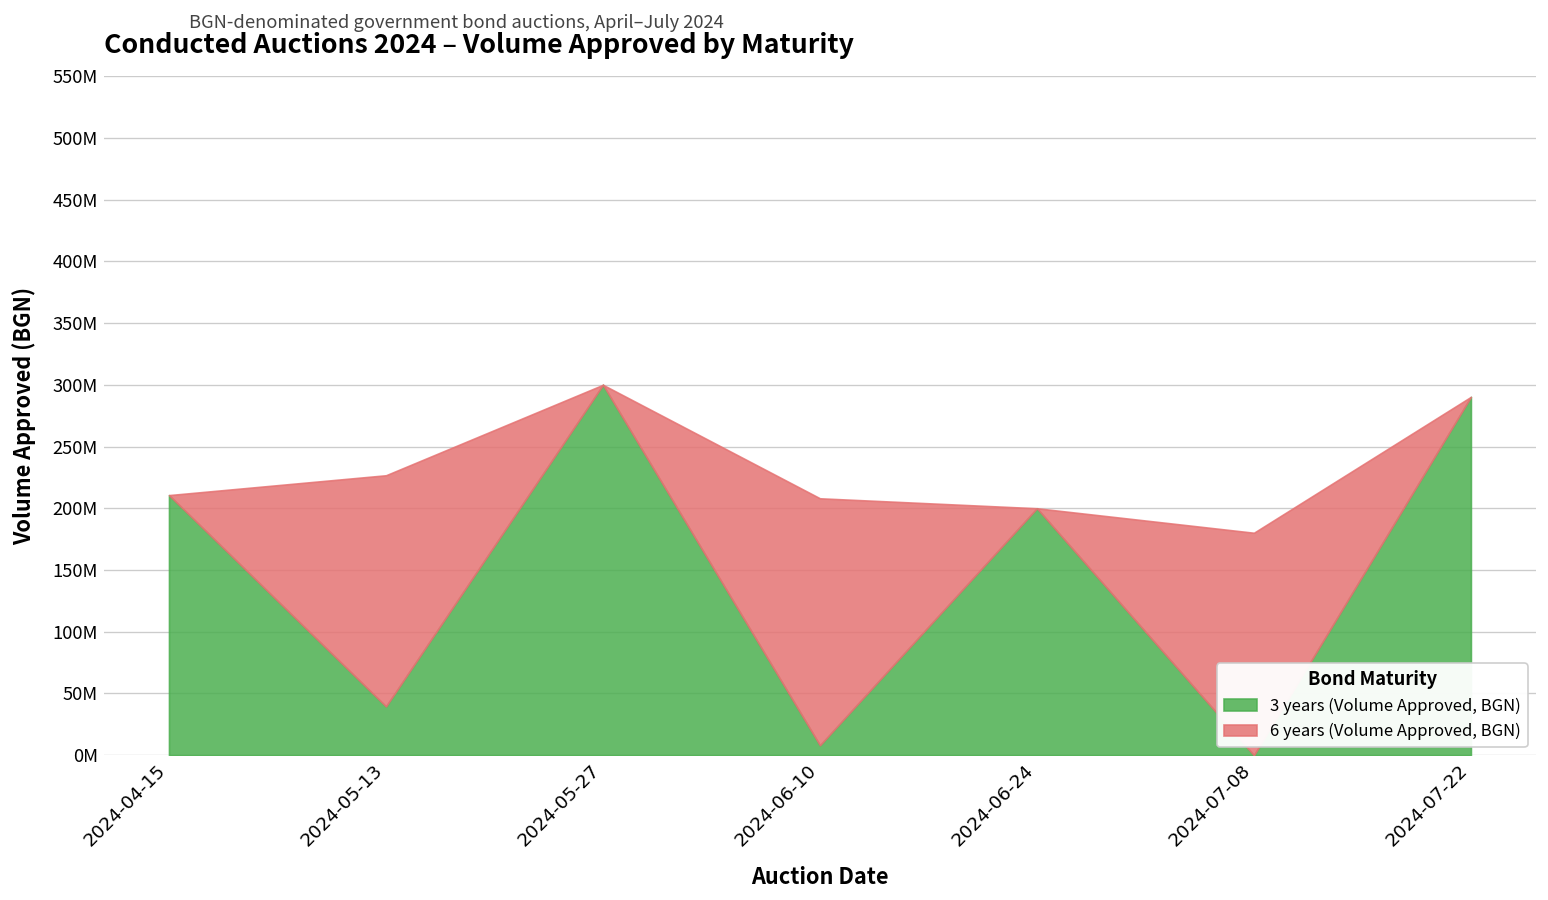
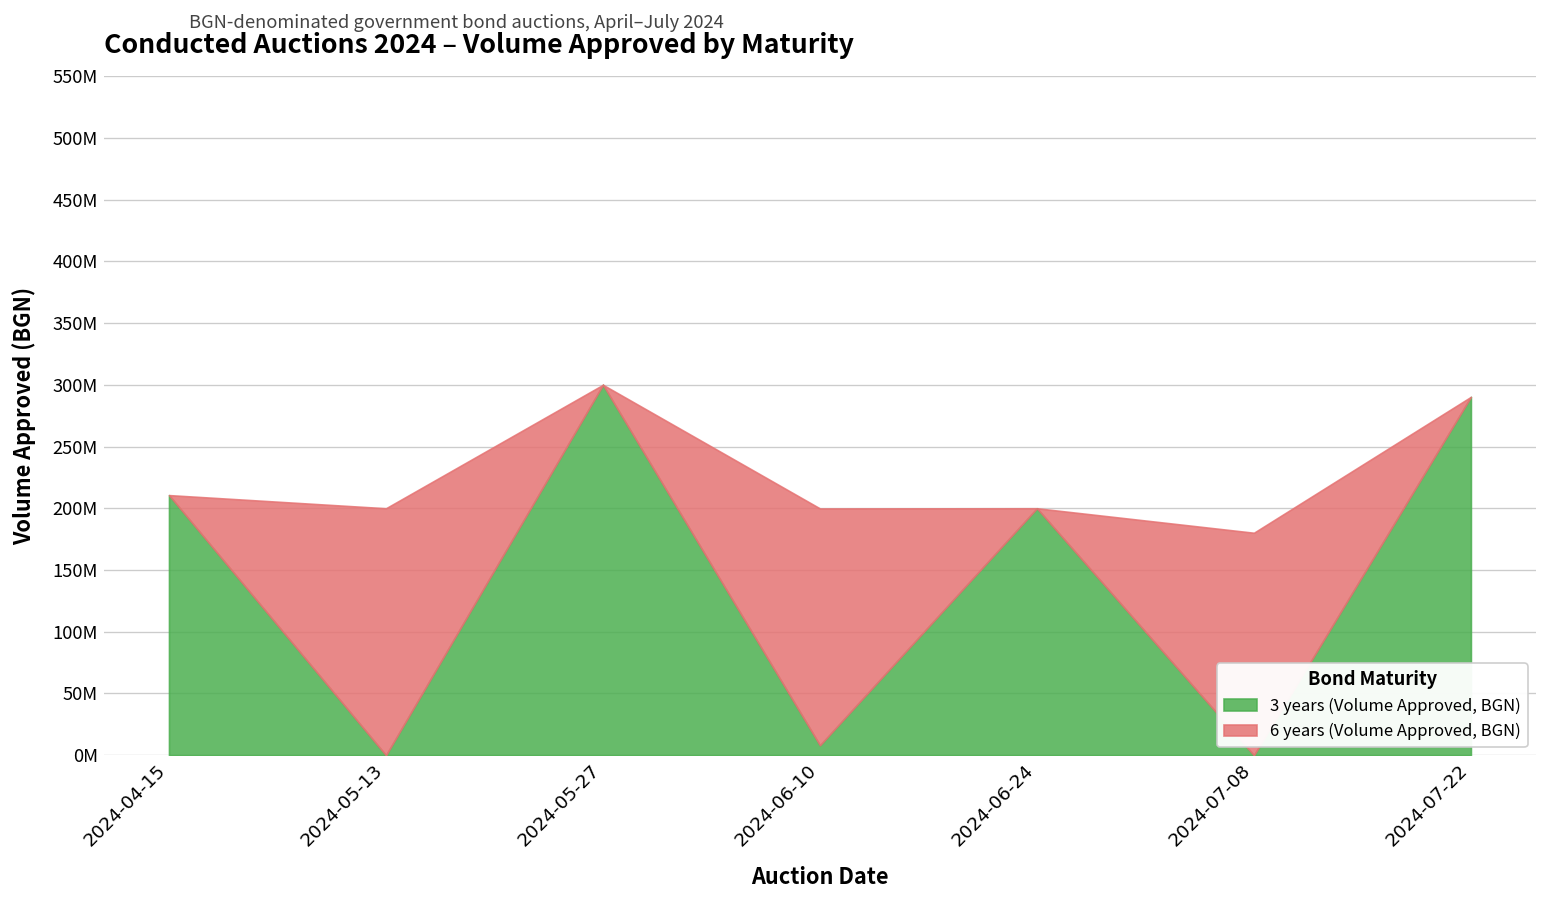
3 years (Volume Approved, BGN), 2024-05-13: 40000000 -> 0
6 years (Volume Approved, BGN), 2024-05-13: 187000000 -> 200000000
6 years (Volume Approved, BGN), 2024-06-10: 200000000 -> 192000000
